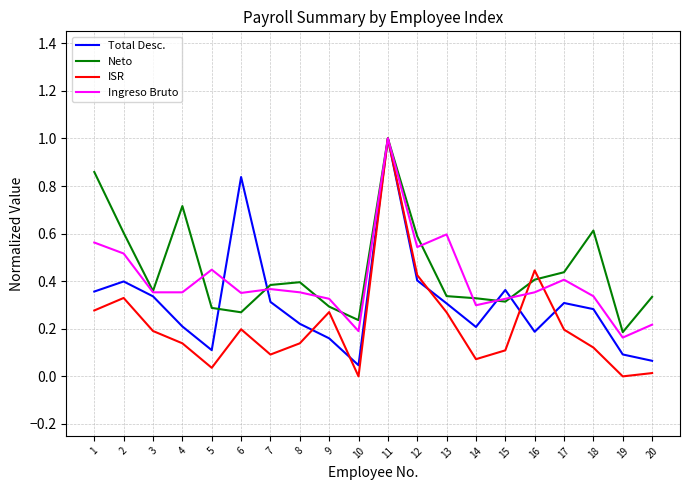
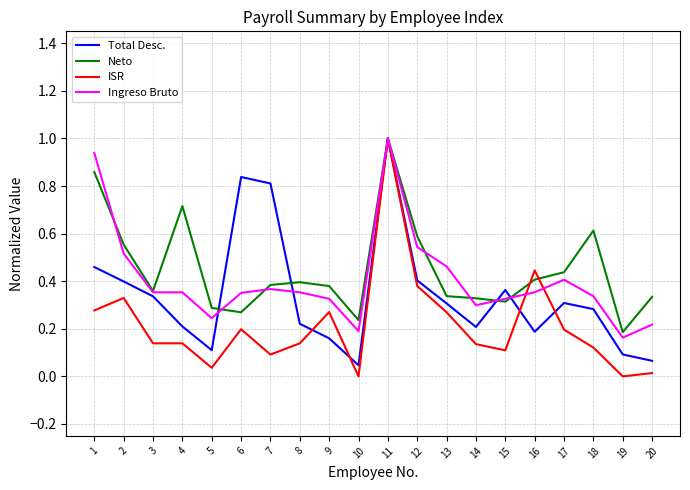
Total Desc., 1: 0.36 -> 0.46
Ingreso Bruto, 1: 0.56 -> 0.94
Neto, 2: 0.60 -> 0.55
ISR, 3: 0.19 -> 0.14
Ingreso Bruto, 5: 0.45 -> 0.24
Total Desc., 7: 0.31 -> 0.81
Neto, 9: 0.29 -> 0.38
ISR, 12: 0.43 -> 0.38
Ingreso Bruto, 13: 0.60 -> 0.46
ISR, 14: 0.07 -> 0.14
